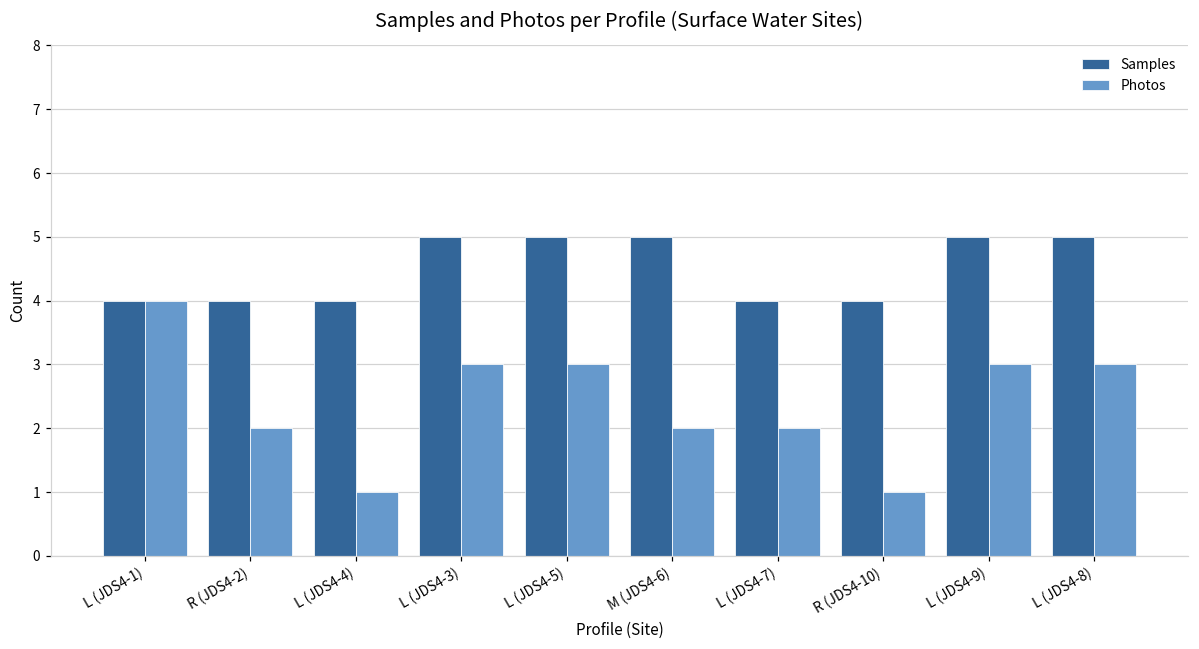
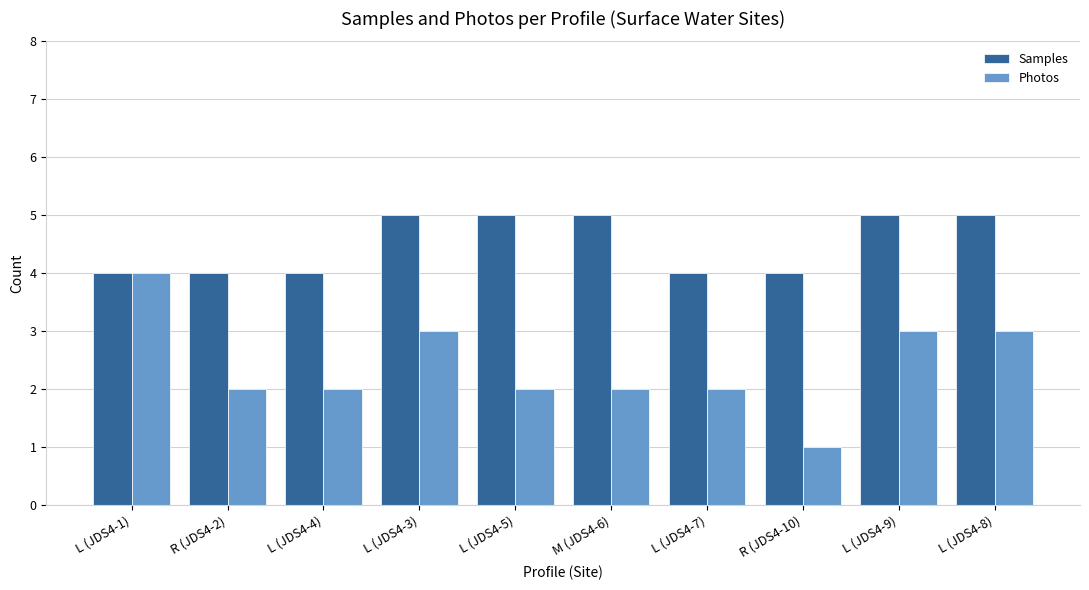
Photos, L (JDS4-4): 1 -> 2
Photos, L (JDS4-5): 3 -> 2
